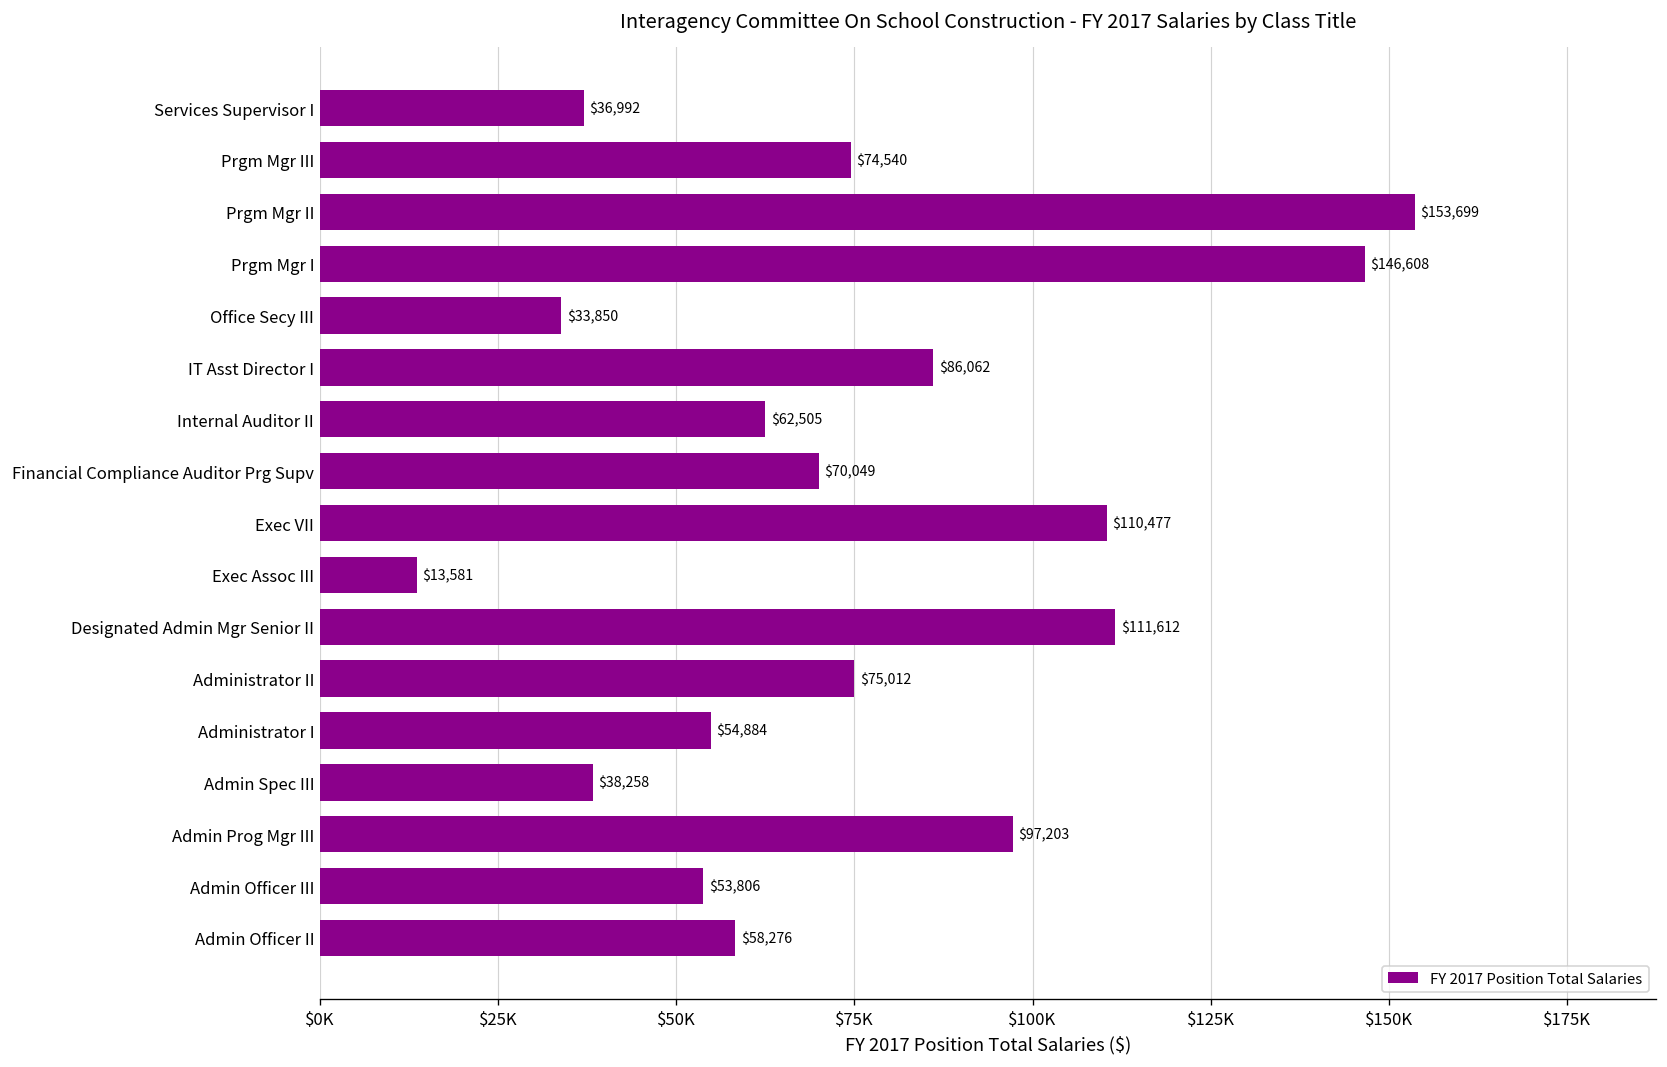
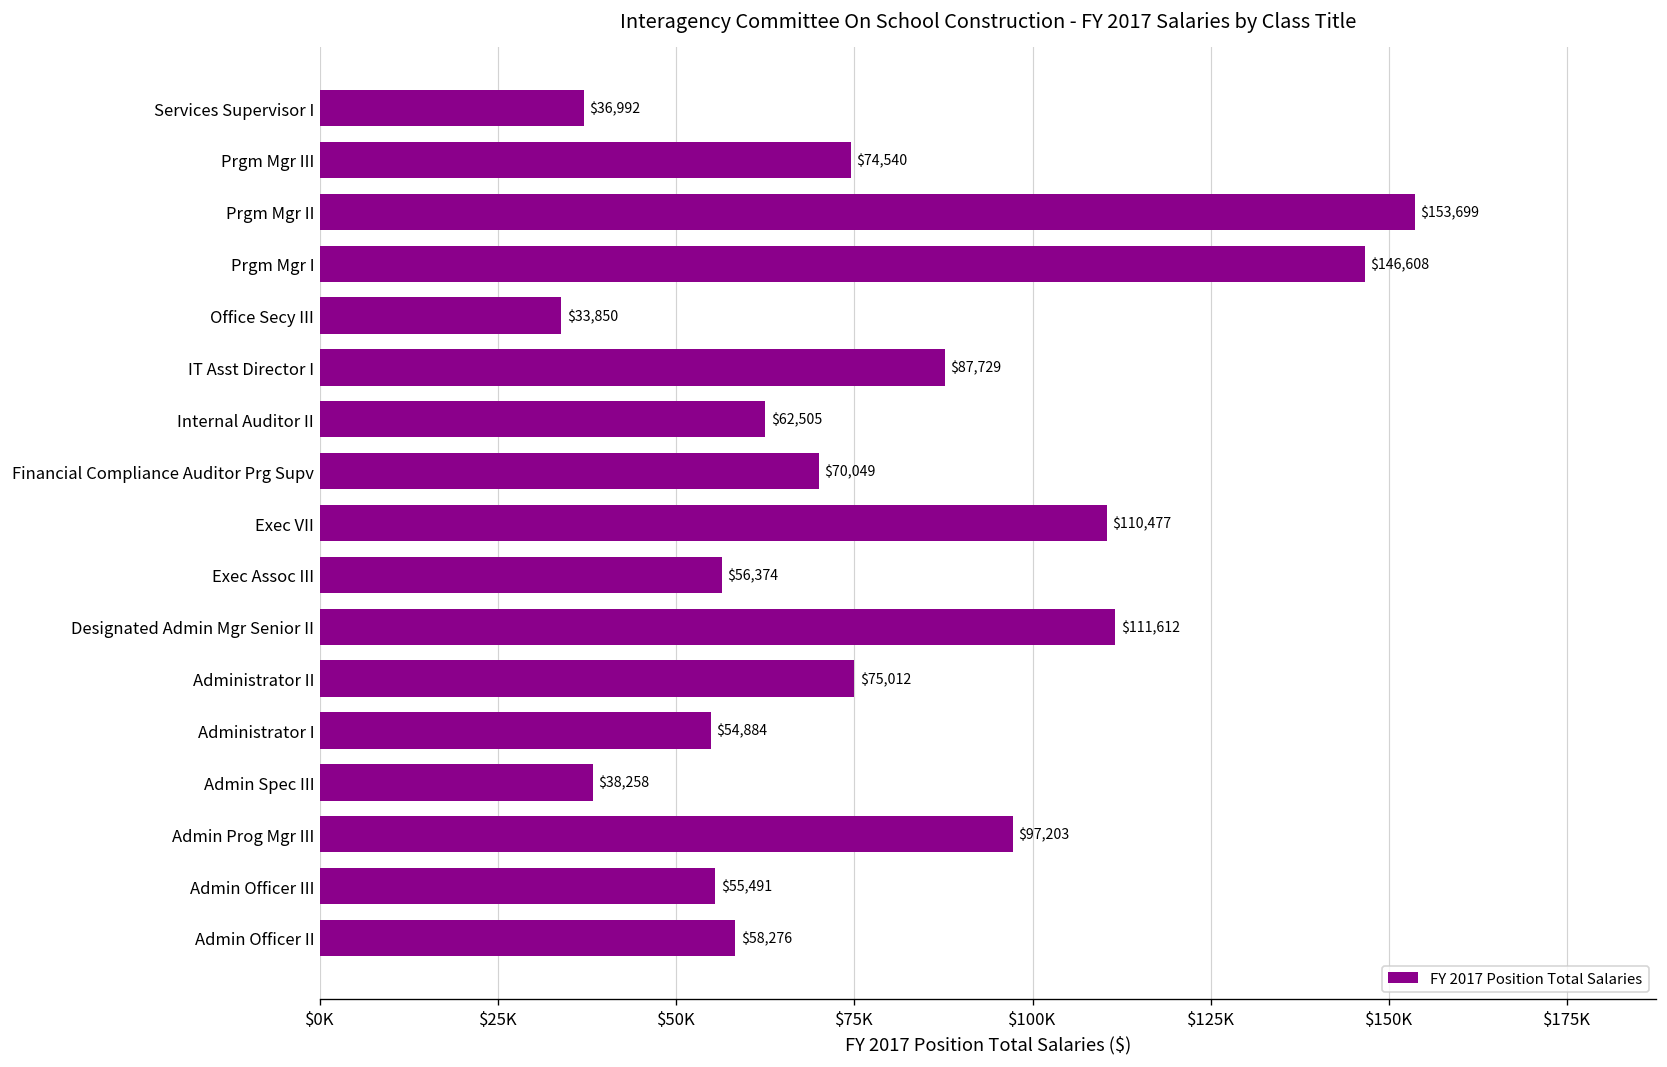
IT Asst Director I: $86,062 -> $87,729
Exec Assoc III: $13,581 -> $56,374
Admin Officer III: $53,806 -> $55,491
